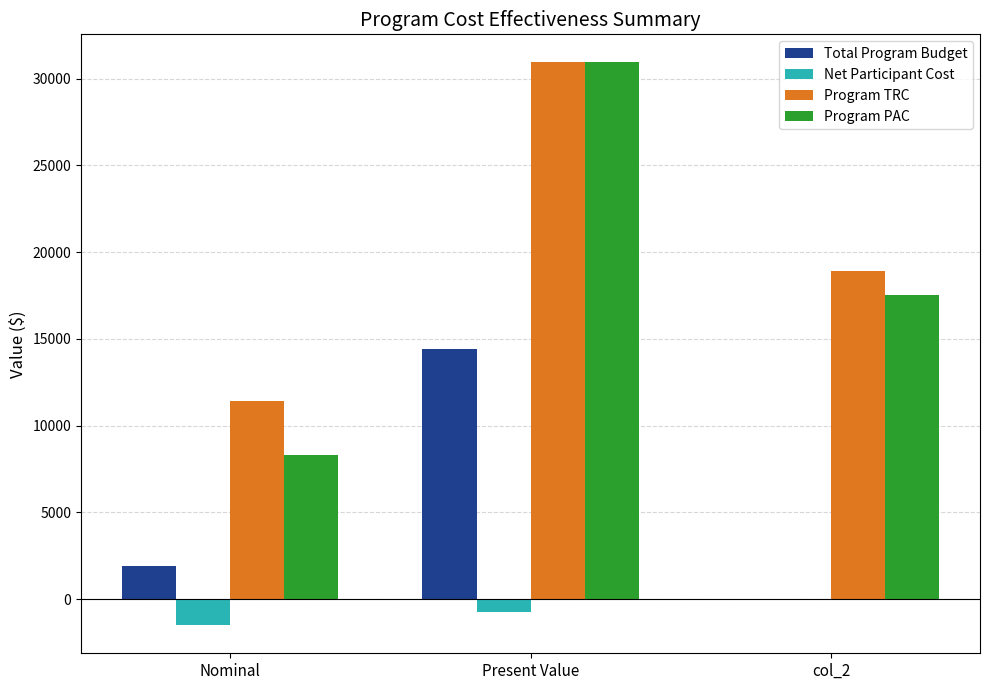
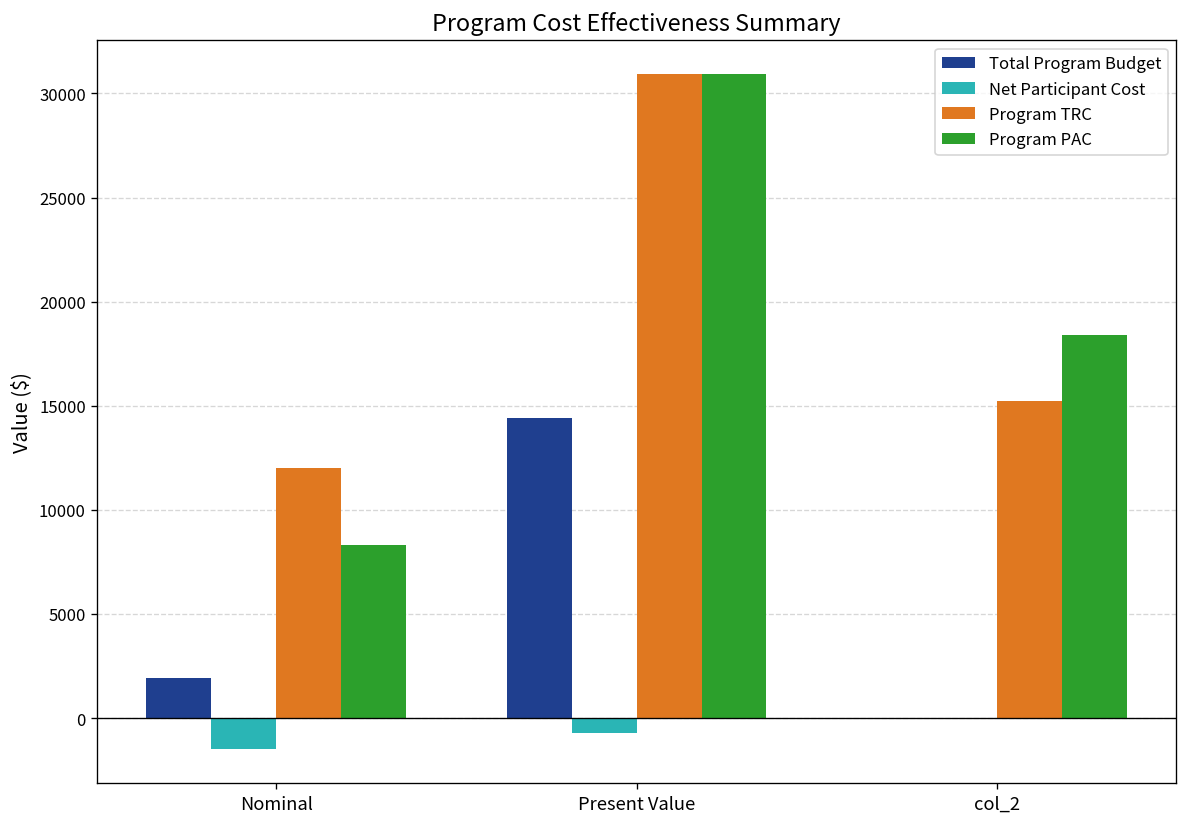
Program TRC, Nominal: 11400 -> 12000
Program TRC, col_2: 18900 -> 15200
Program PAC, col_2: 17500 -> 18400
